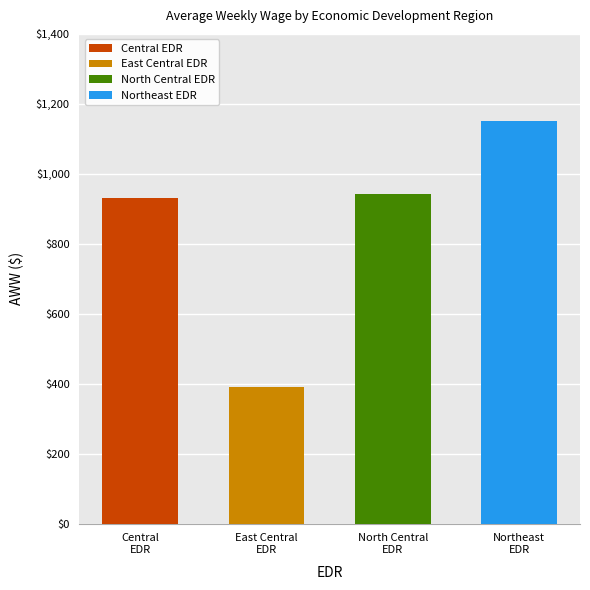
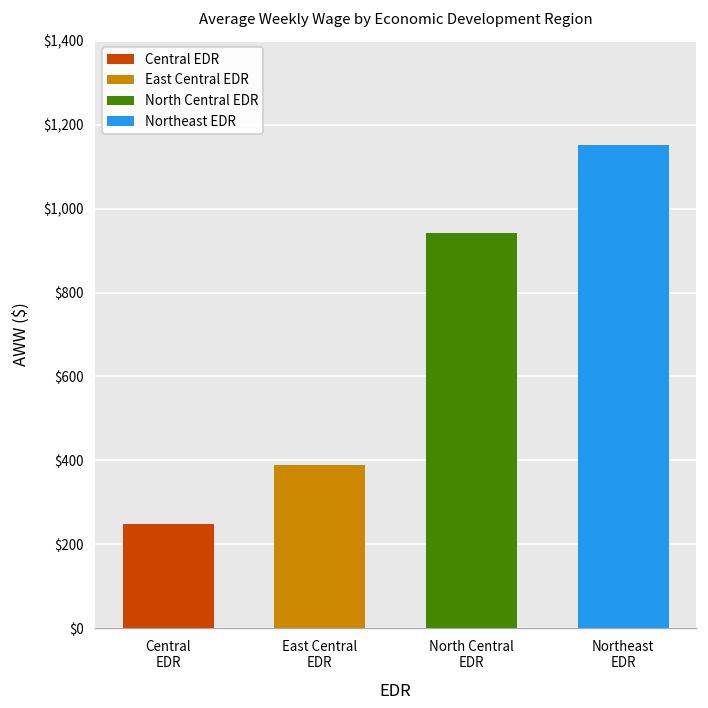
Central EDR: $930 -> $250
